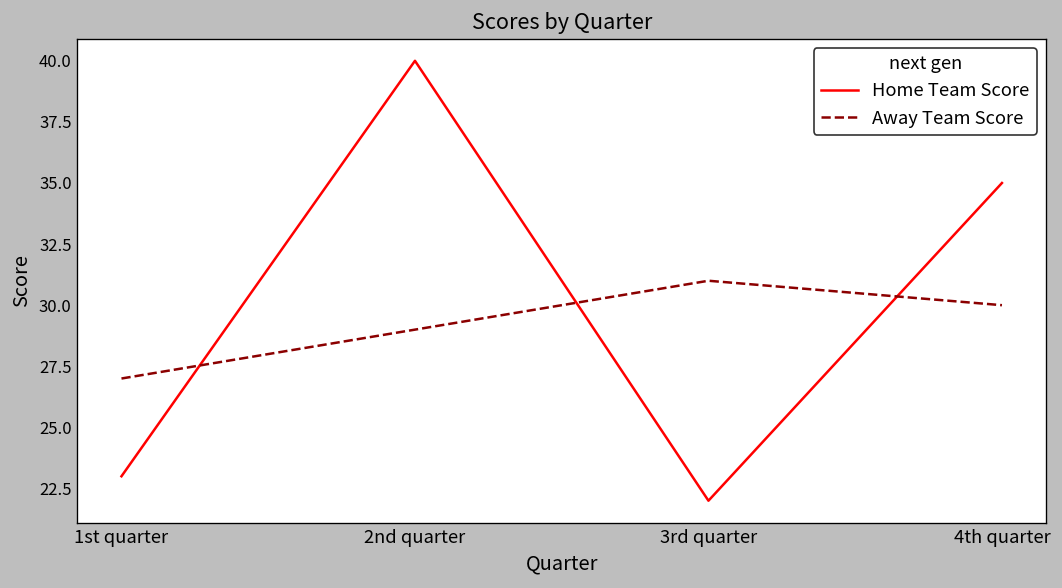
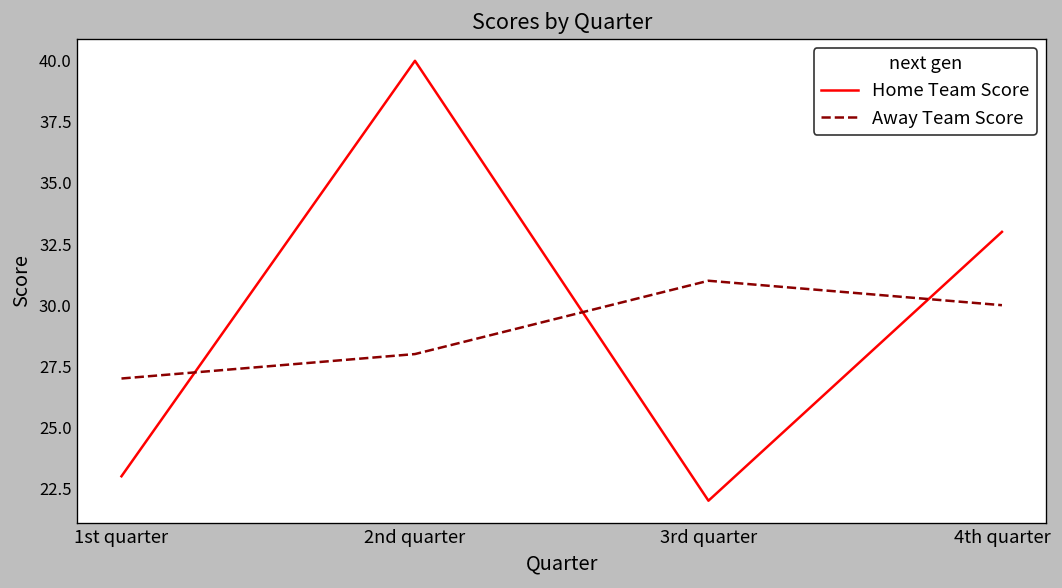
Away Team Score, 2nd quarter: 29 -> 28
Home Team Score, 4th quarter: 35 -> 33
